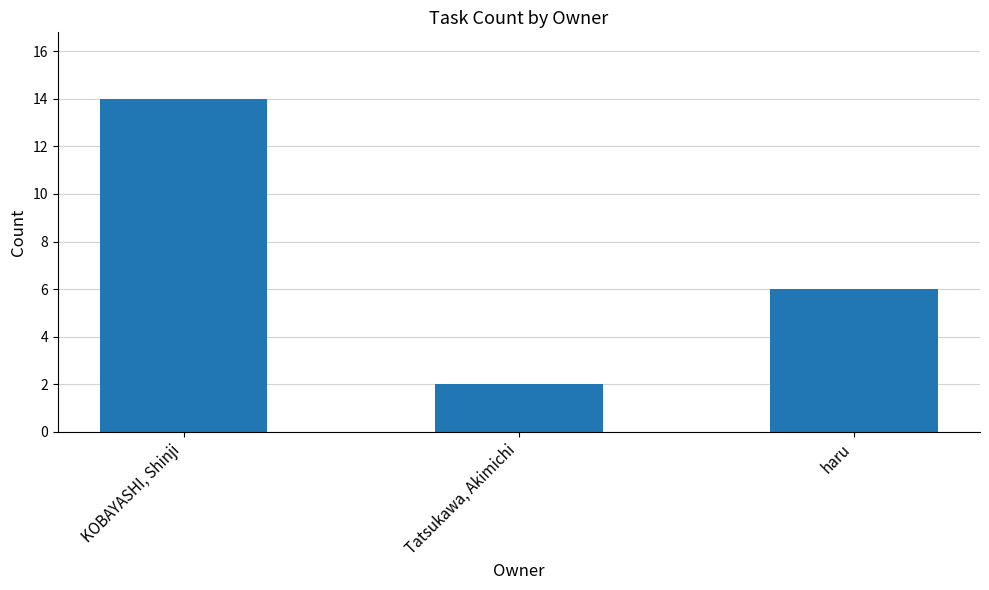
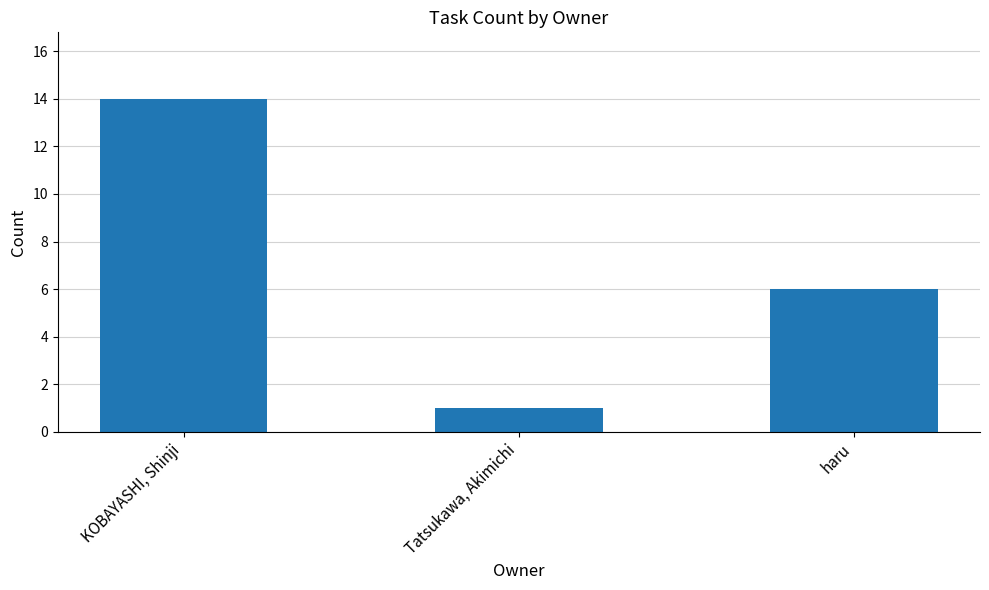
Tatsukawa, Akimichi: 2 -> 1
